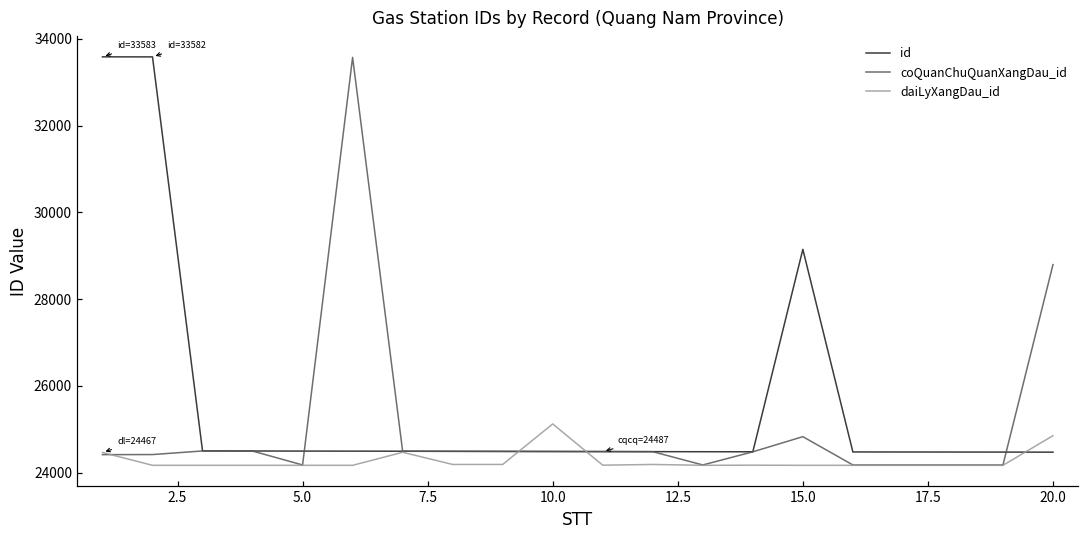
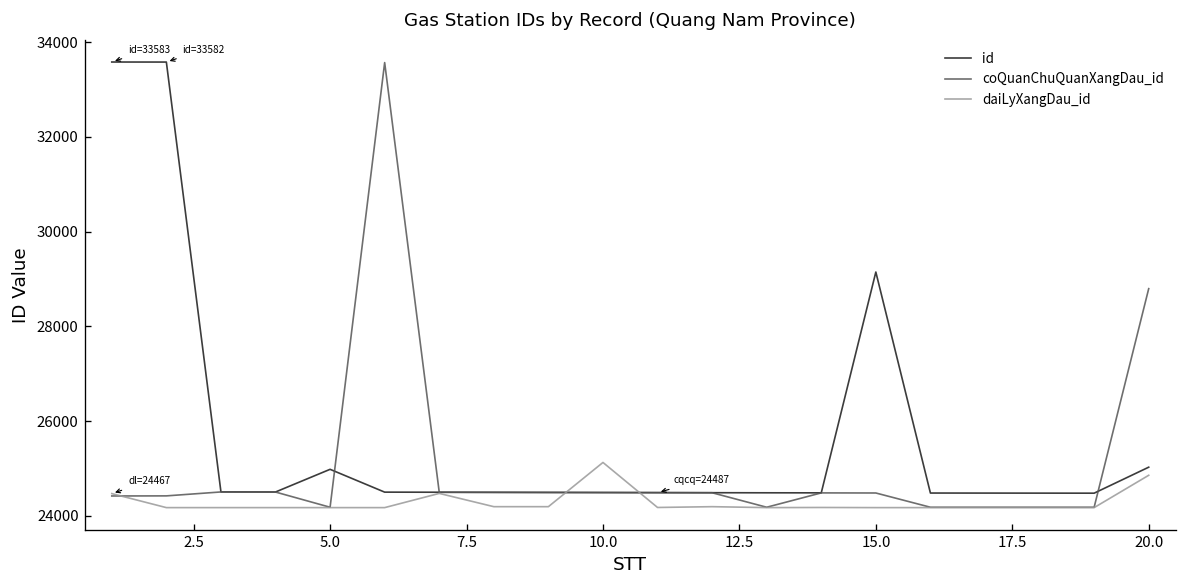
id, 5.0: 24500 -> 25000
coQuanChuQuanXangDau_id, 15.0: 24800 -> 24500
id, 20.0: 24500 -> 25000
